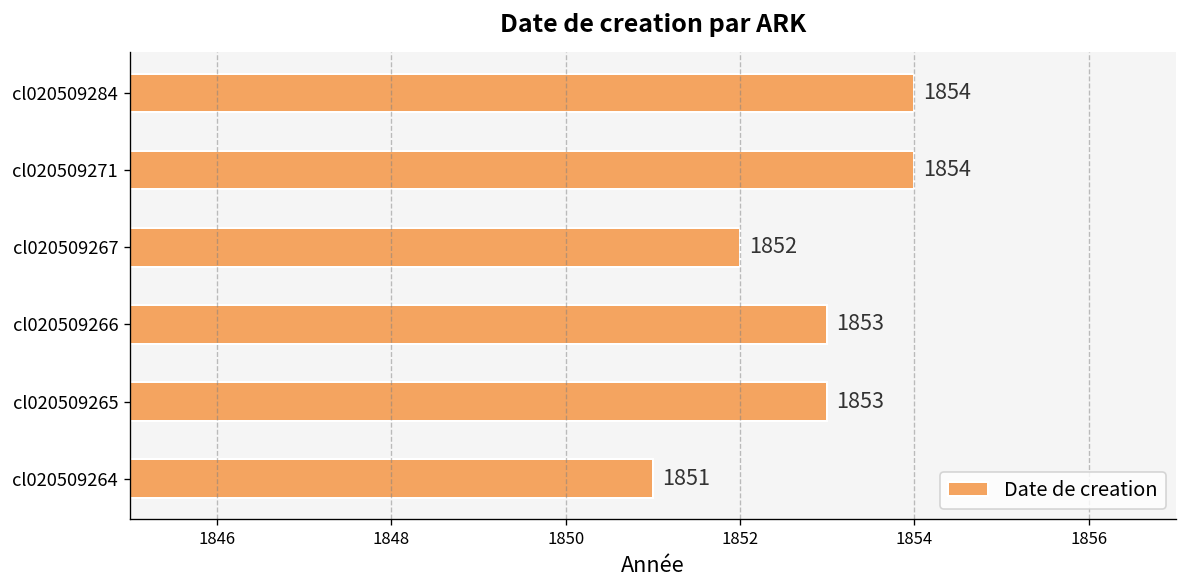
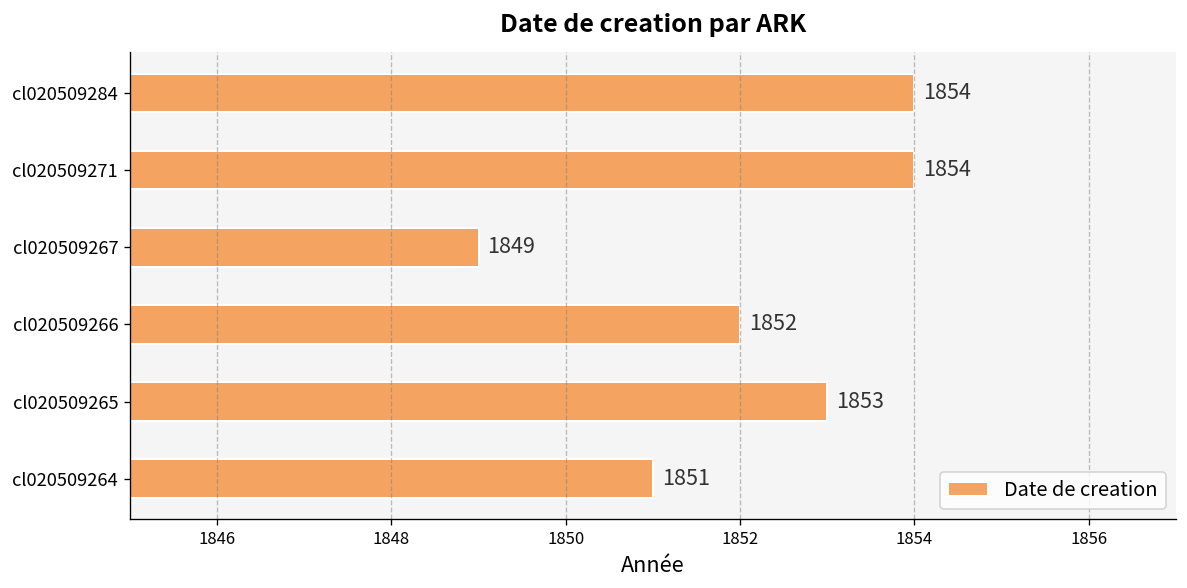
cl020509267: 1852 -> 1849
cl020509266: 1853 -> 1852
